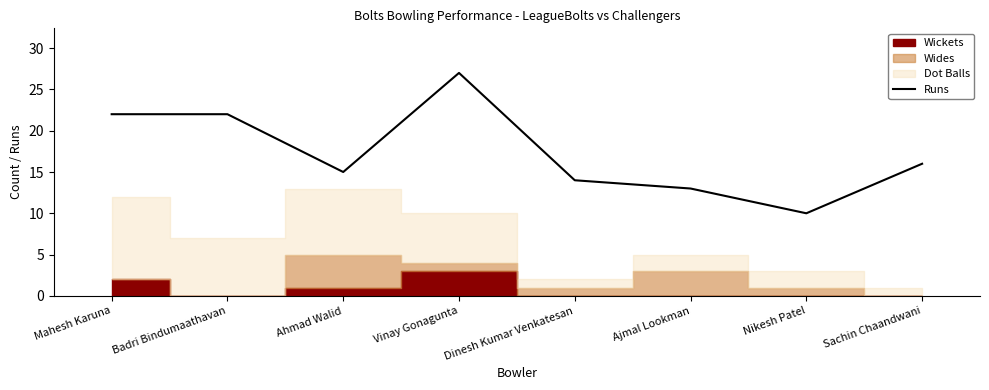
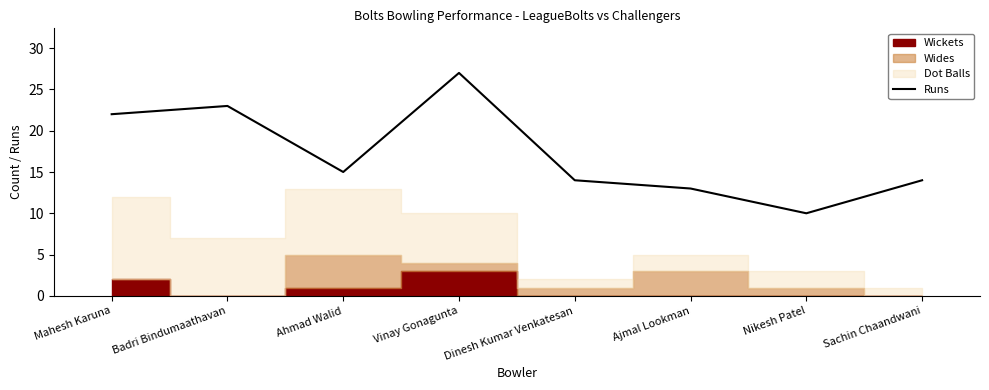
Runs, Badri Bindumaathavan: 22 -> 23
Runs, Sachin Chaandwani: 16 -> 14
